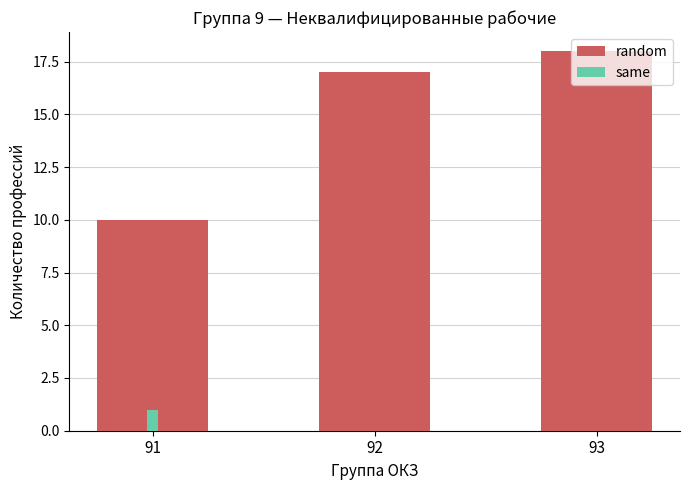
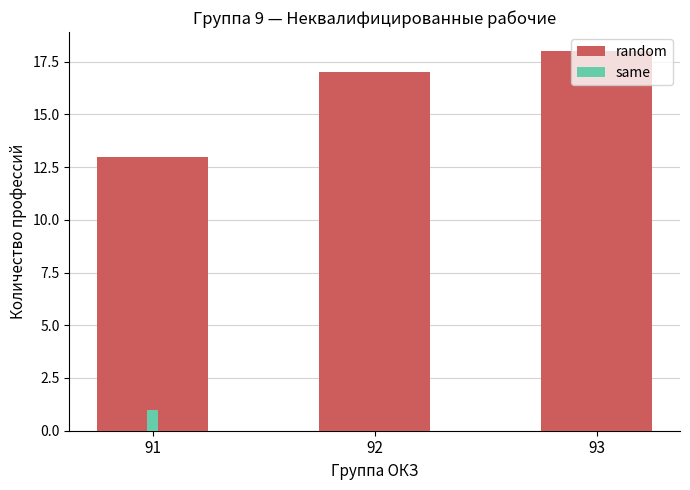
random, 91: 10 -> 13
